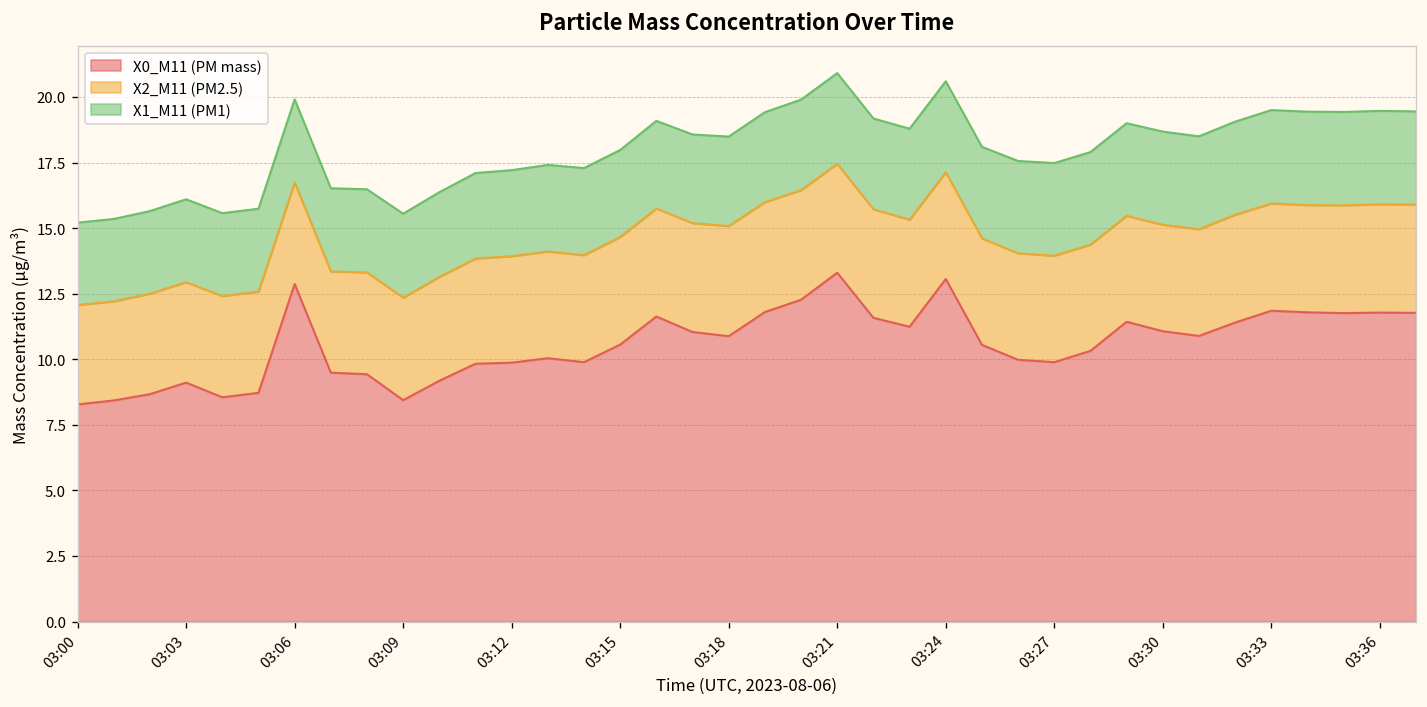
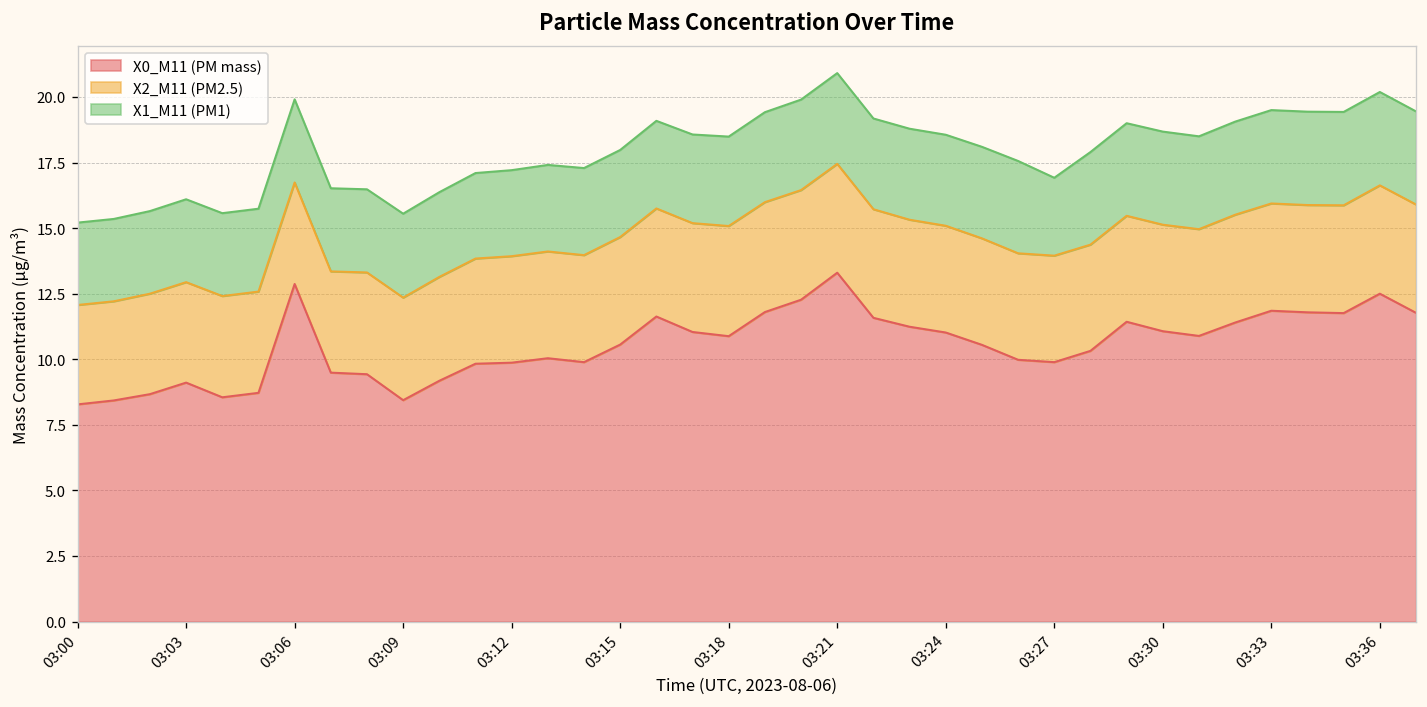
X0_M11 (PM mass), 03:24: 13.1 -> 11.0
X1_M11 (PM1), 03:27: 3.5 -> 3.0
X0_M11 (PM mass), 03:36: 11.8 -> 12.5
